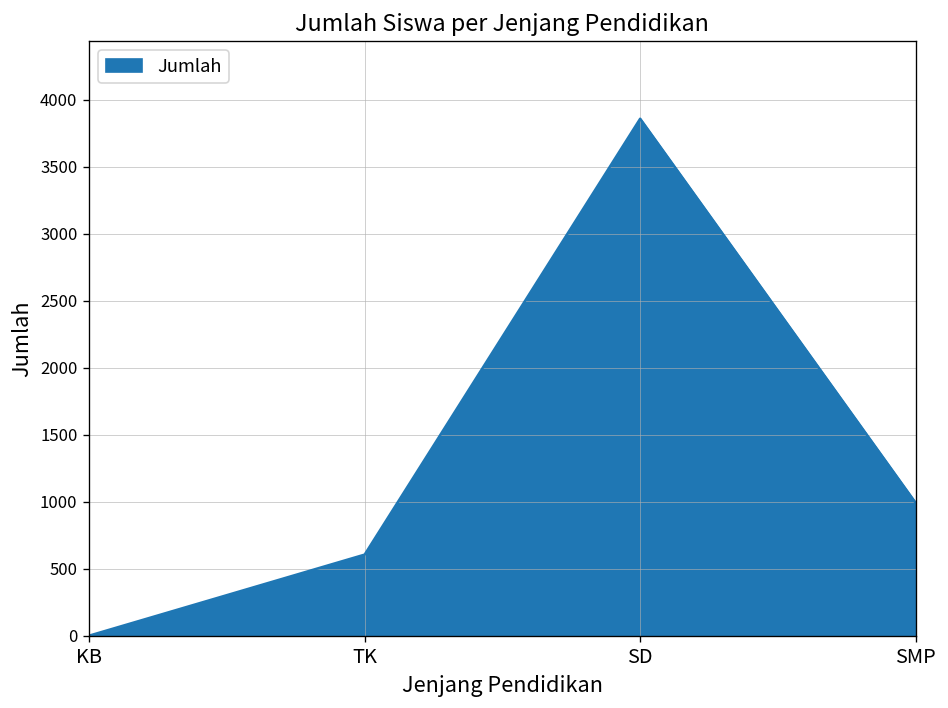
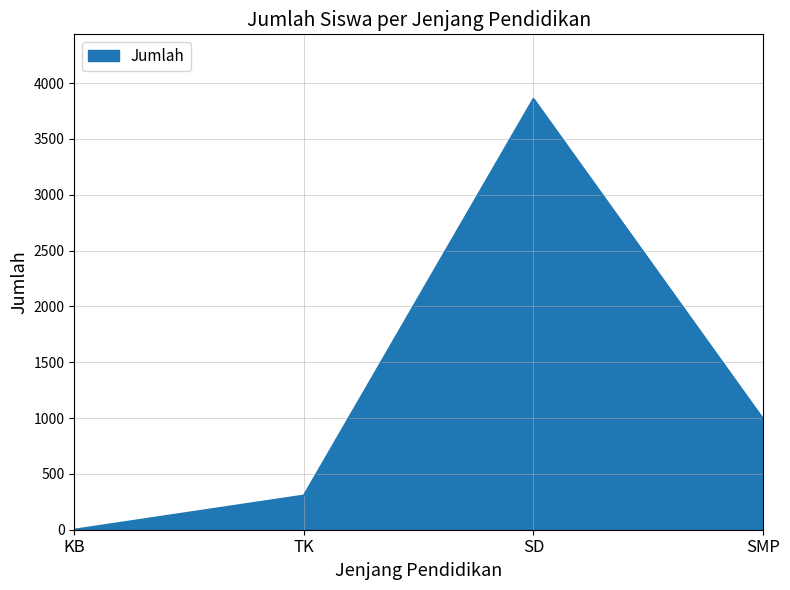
TK: 610 -> 310
